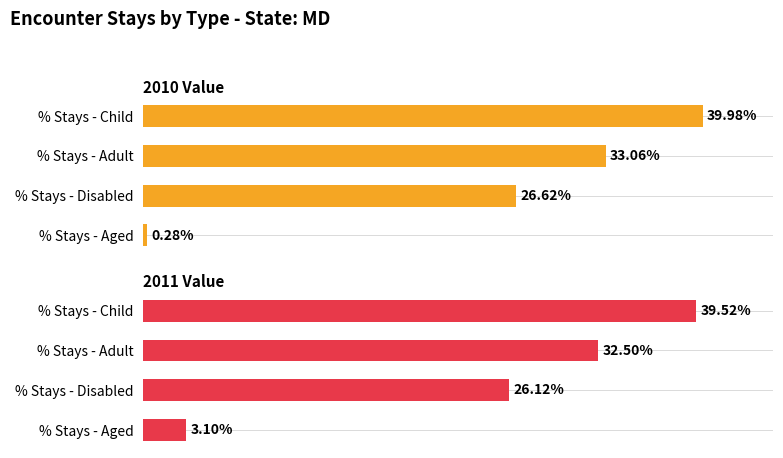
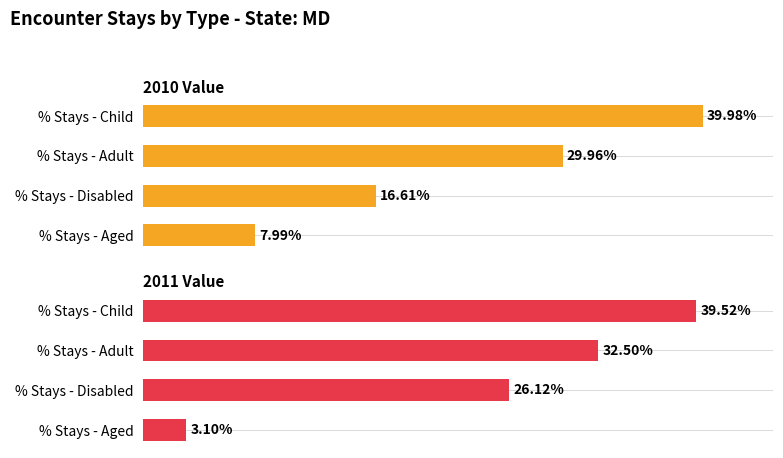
2010 Value, % Stays - Adult: 33.06% -> 29.96%
2010 Value, % Stays - Disabled: 26.62% -> 16.61%
2010 Value, % Stays - Aged: 0.28% -> 7.99%
